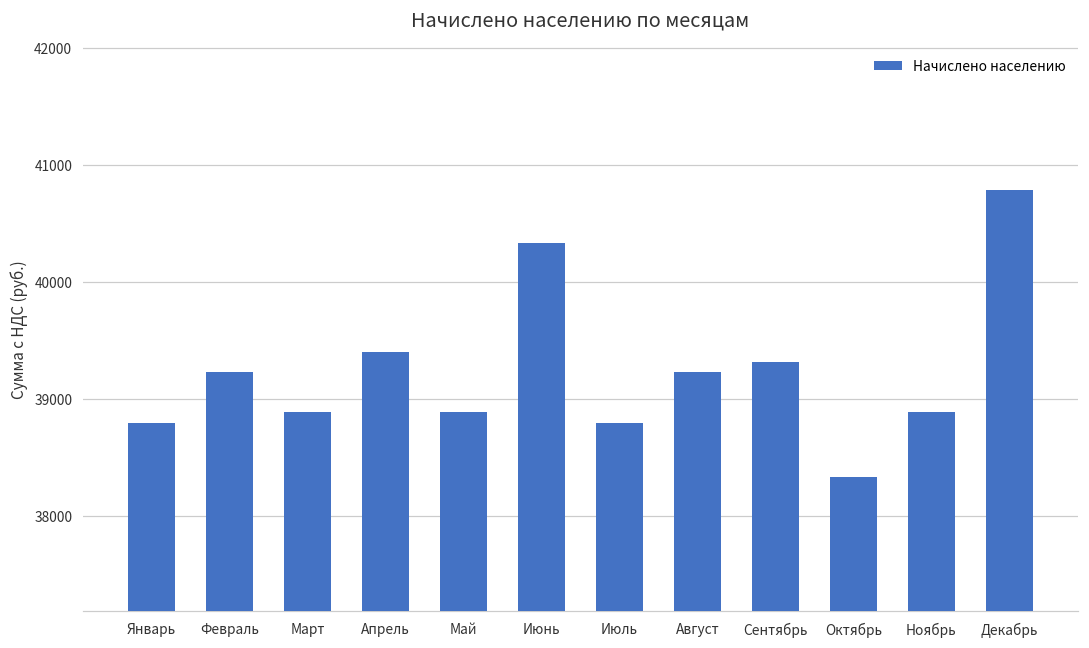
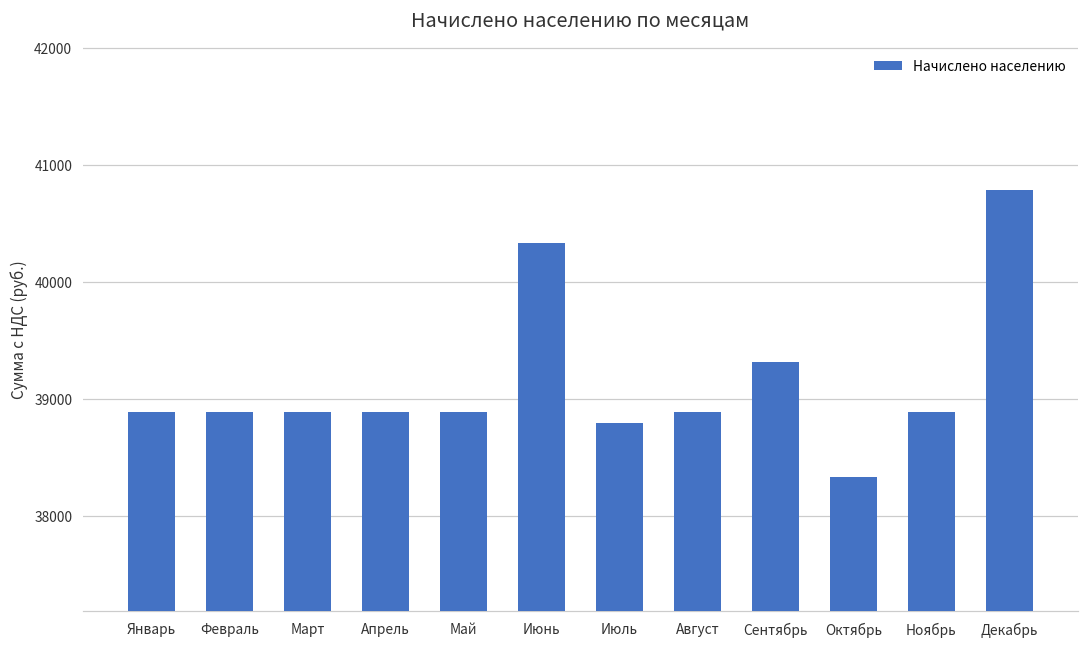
Январь: 38790 -> 38890
Февраль: 39230 -> 38890
Апрель: 39400 -> 38890
Август: 39230 -> 38890
